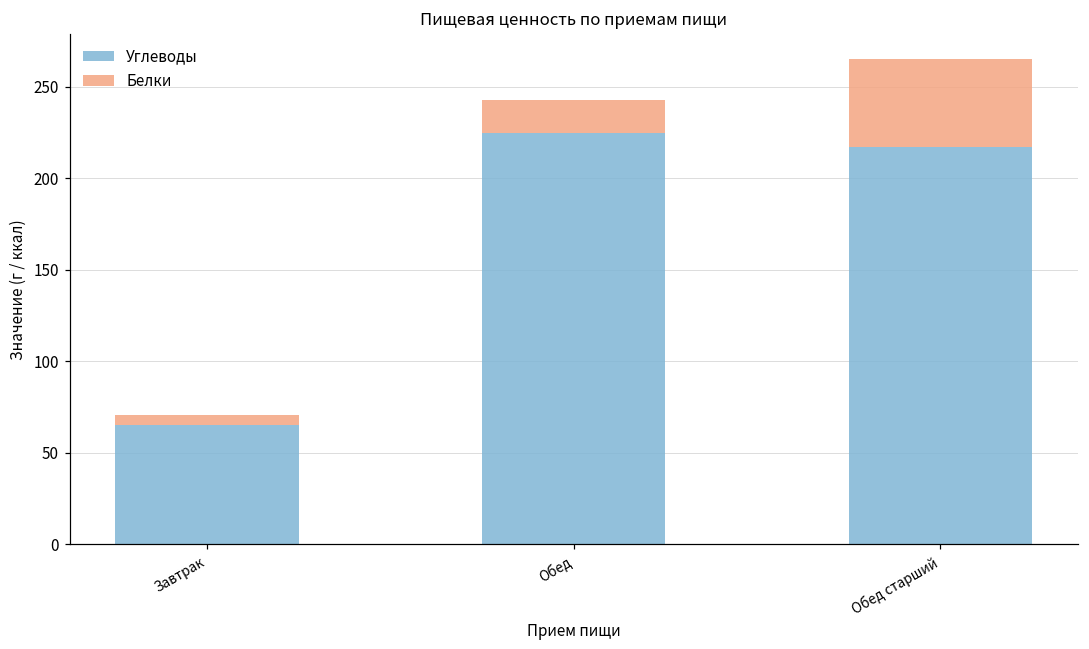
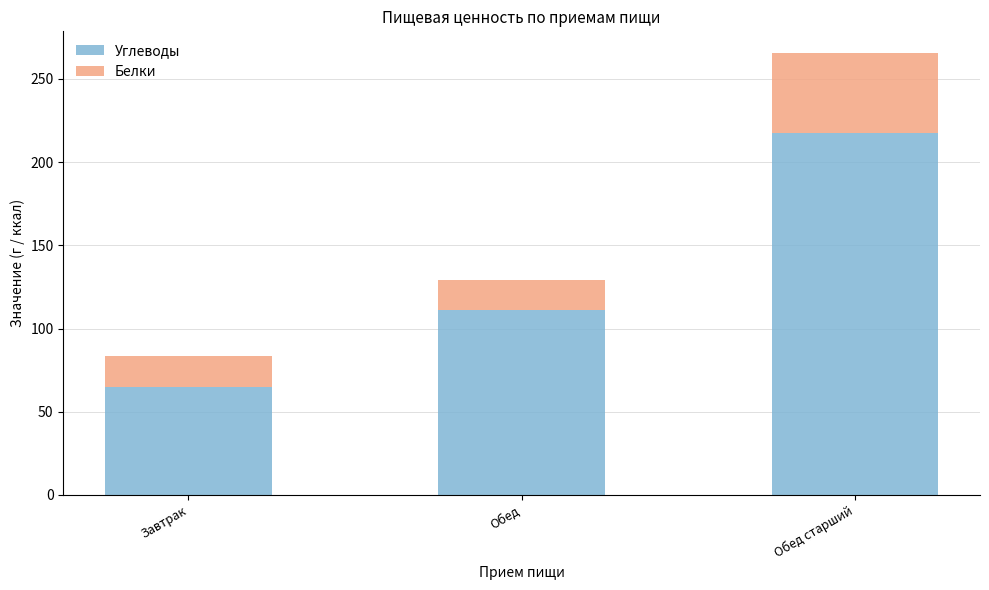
Белки, Завтрак: 6 -> 18
Углеводы, Обед: 225 -> 111
